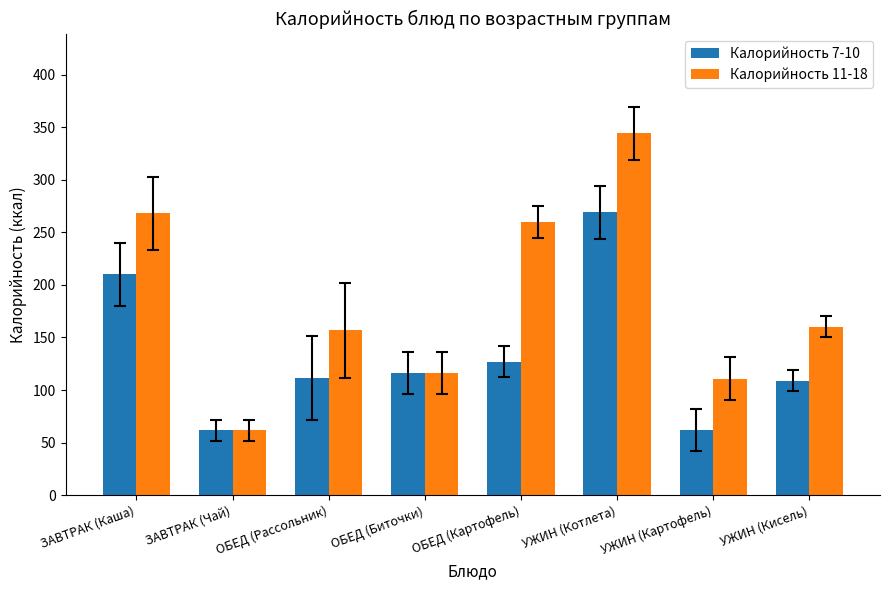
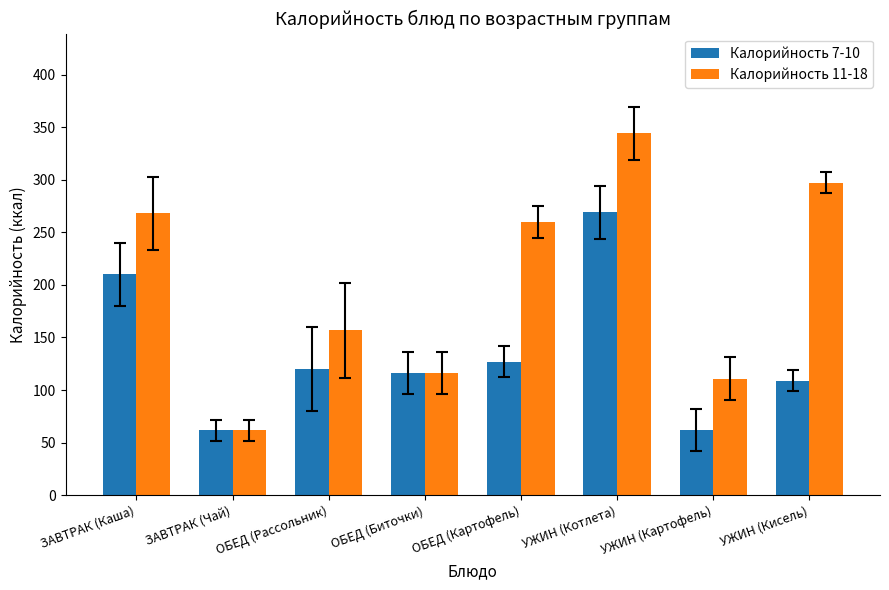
Калорийность 7-10, ОБЕД (Рассольник): 111 -> 120
Калорийность 11-18, УЖИН (Кисель): 160 -> 297
